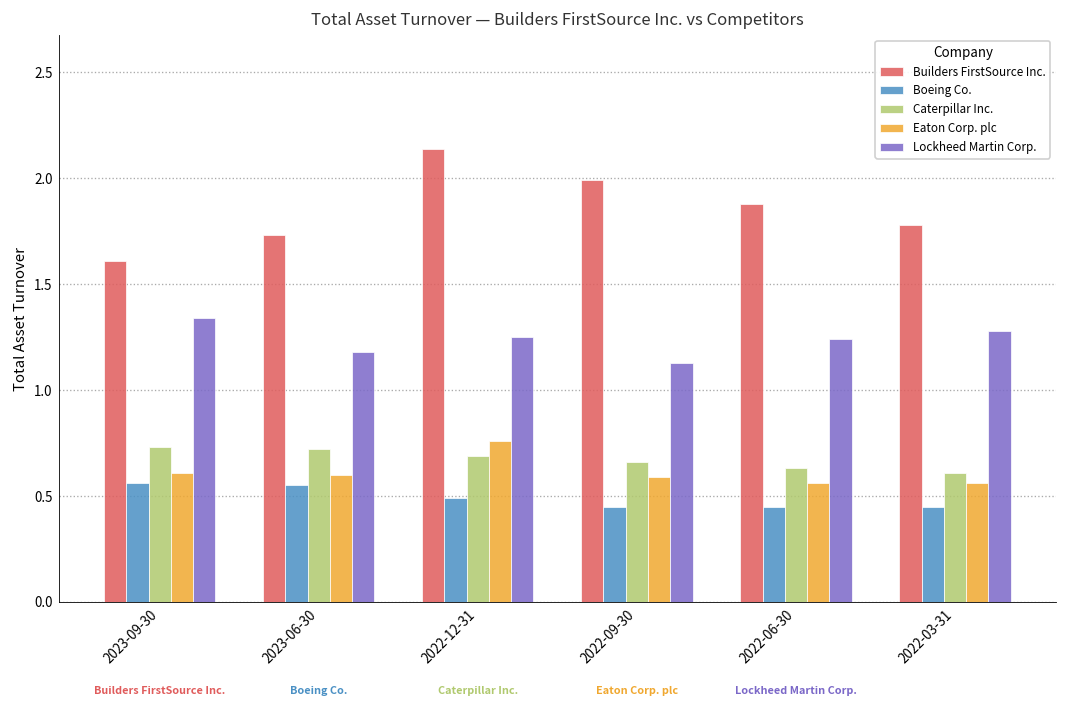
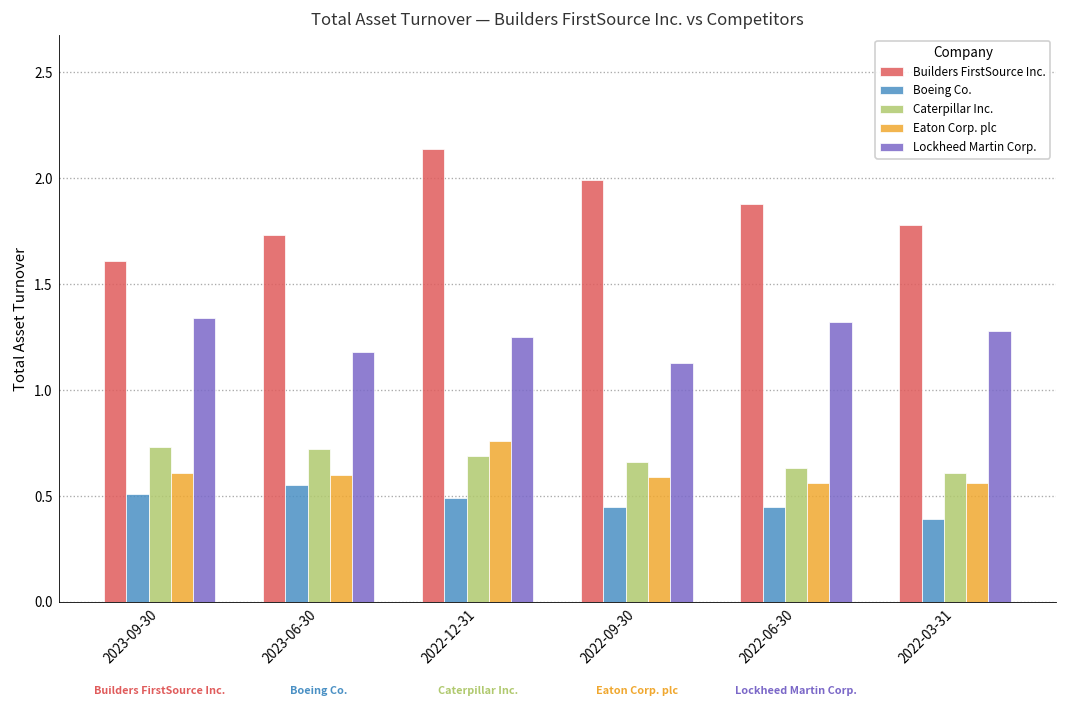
Boeing Co., 2023-09-30: 0.56 -> 0.51
Lockheed Martin Corp., 2022-06-30: 1.24 -> 1.32
Boeing Co., 2022-03-31: 0.45 -> 0.39
